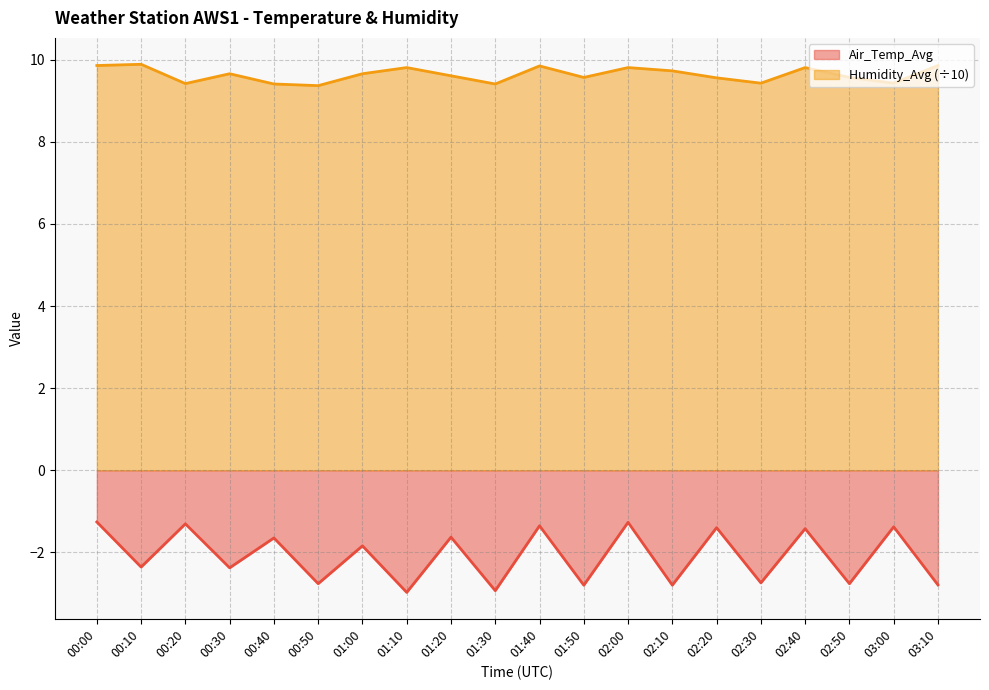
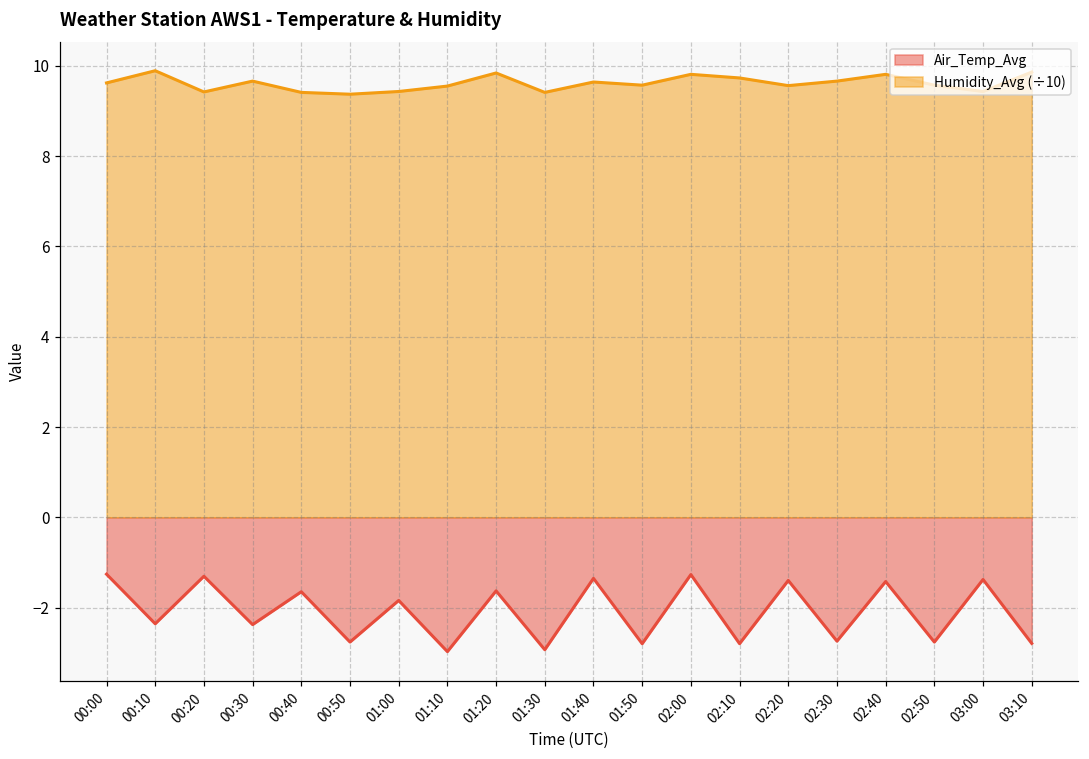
Humidity_Avg (÷10), 00:00: 9.9 -> 9.6
Humidity_Avg (÷10), 01:00: 9.7 -> 9.4
Humidity_Avg (÷10), 01:10: 9.8 -> 9.6
Humidity_Avg (÷10), 01:20: 9.6 -> 9.8
Humidity_Avg (÷10), 01:40: 9.9 -> 9.6
Humidity_Avg (÷10), 02:30: 9.4 -> 9.7
